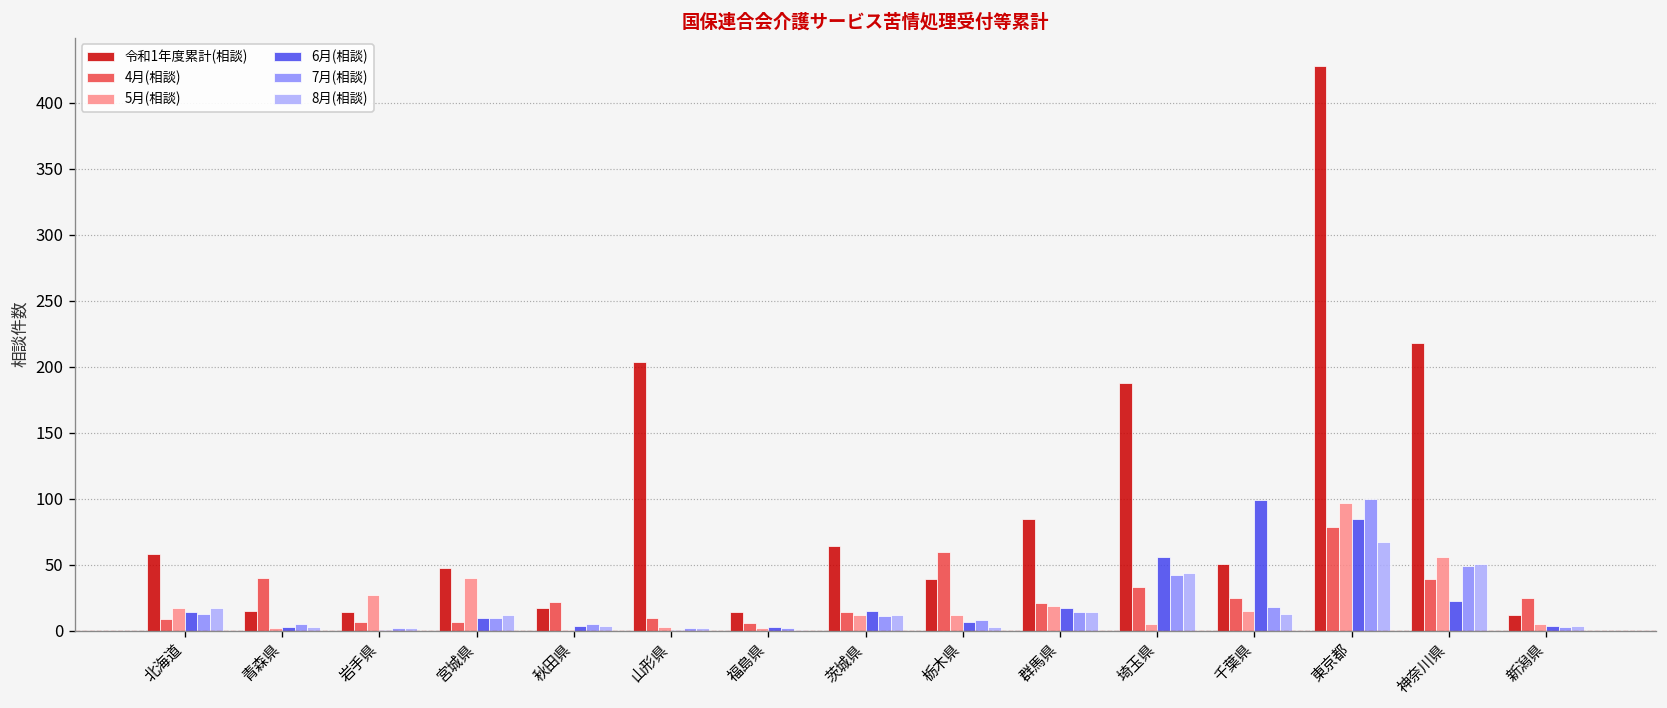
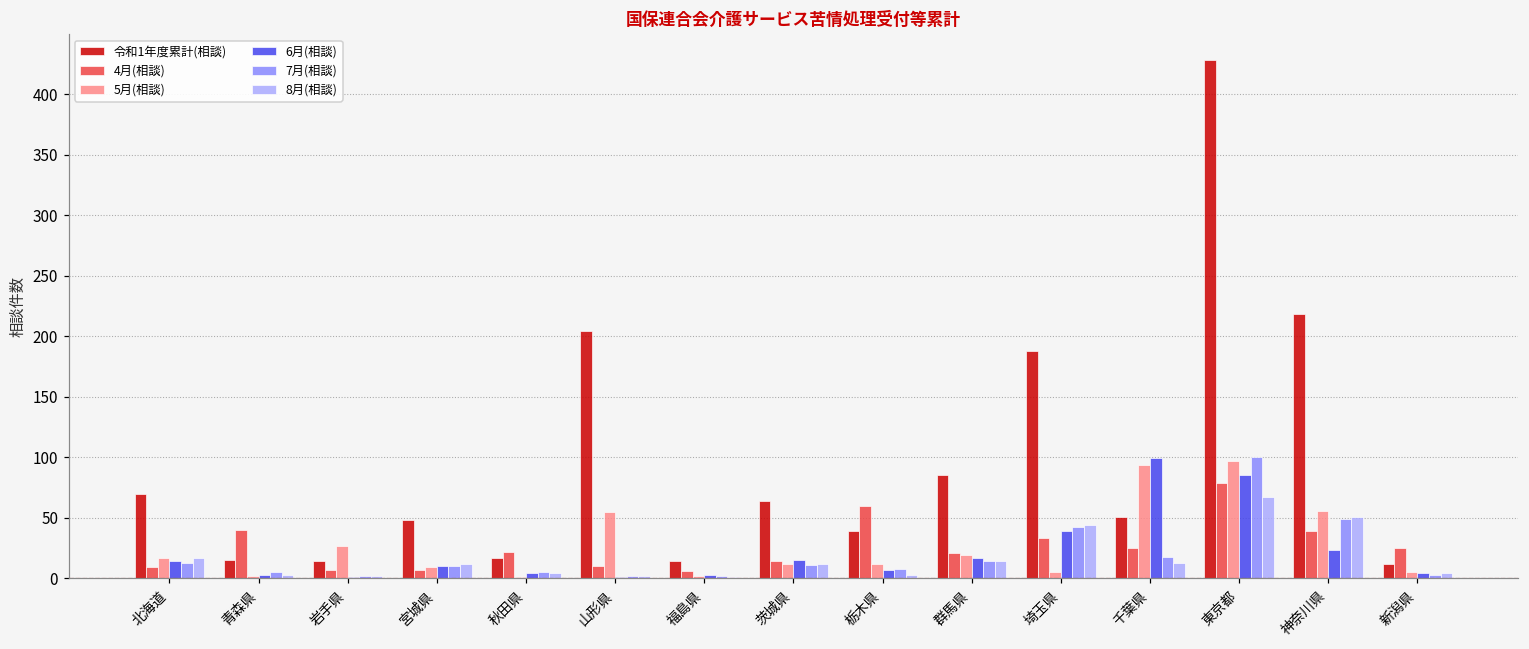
令和1年度累計(相談), 北海道: 58 -> 70
5月(相談), 宮城県: 40 -> 9
5月(相談), 山形県: 3 -> 55
6月(相談), 埼玉県: 56 -> 39
5月(相談), 千葉県: 15 -> 94
